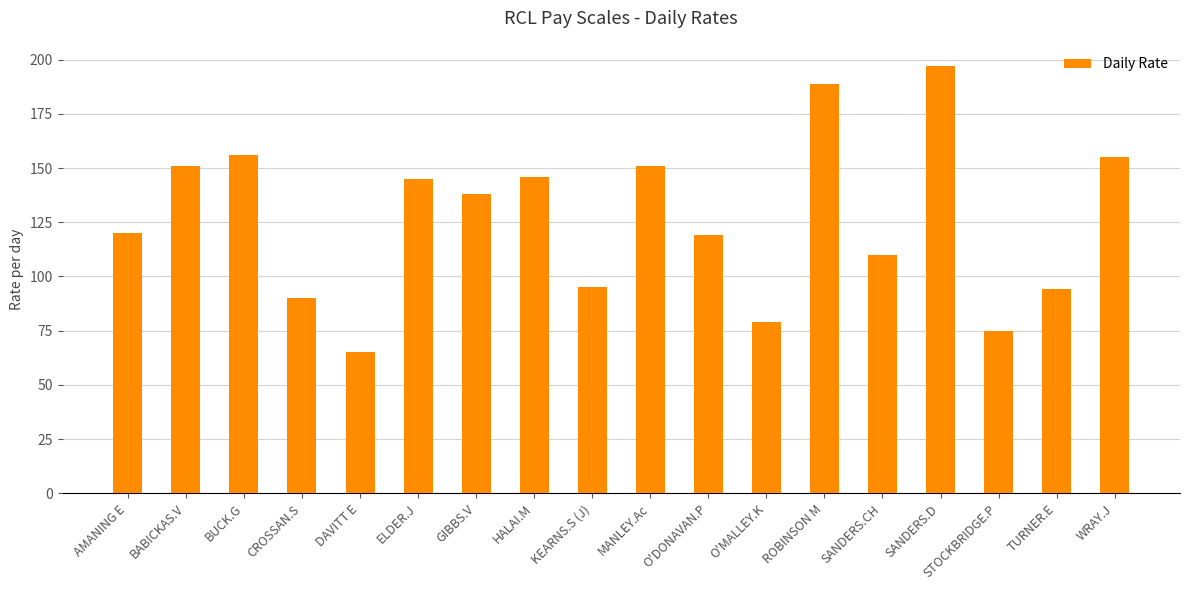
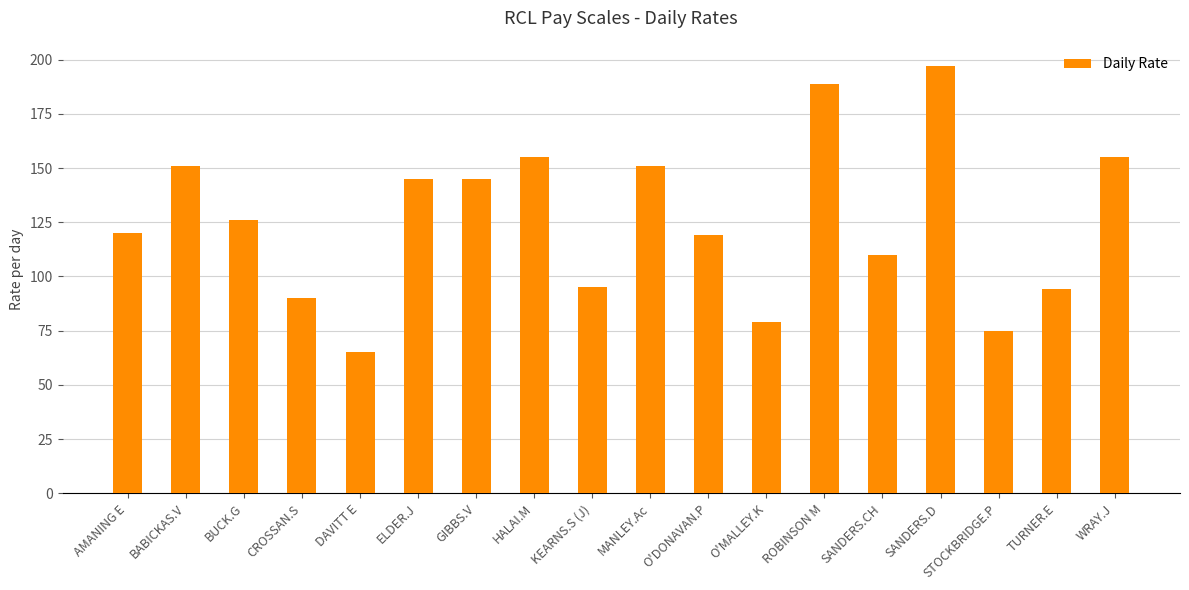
BUCK.G: 156 -> 126
GIBBS.V: 138 -> 145
HALAI.M: 146 -> 155
